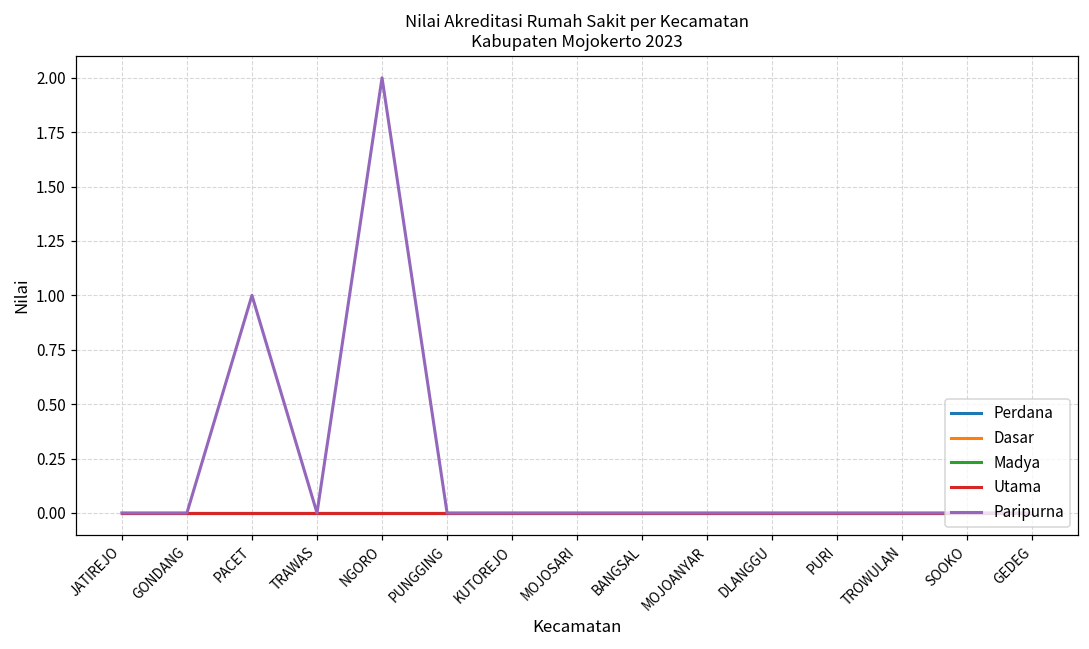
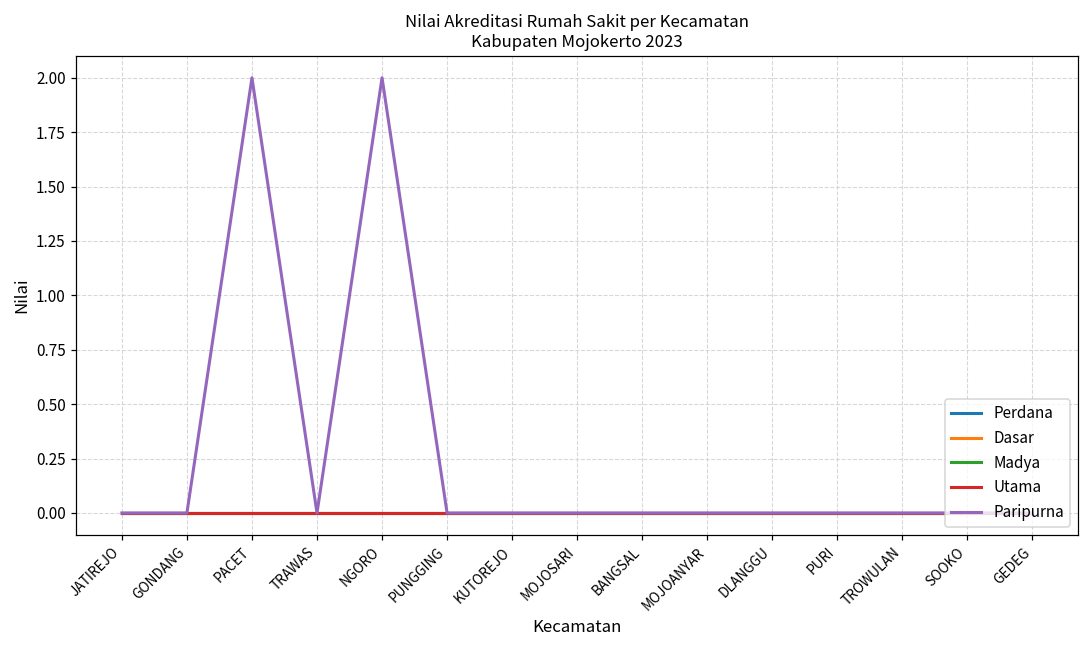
Paripurna, PACET: 1 -> 2
